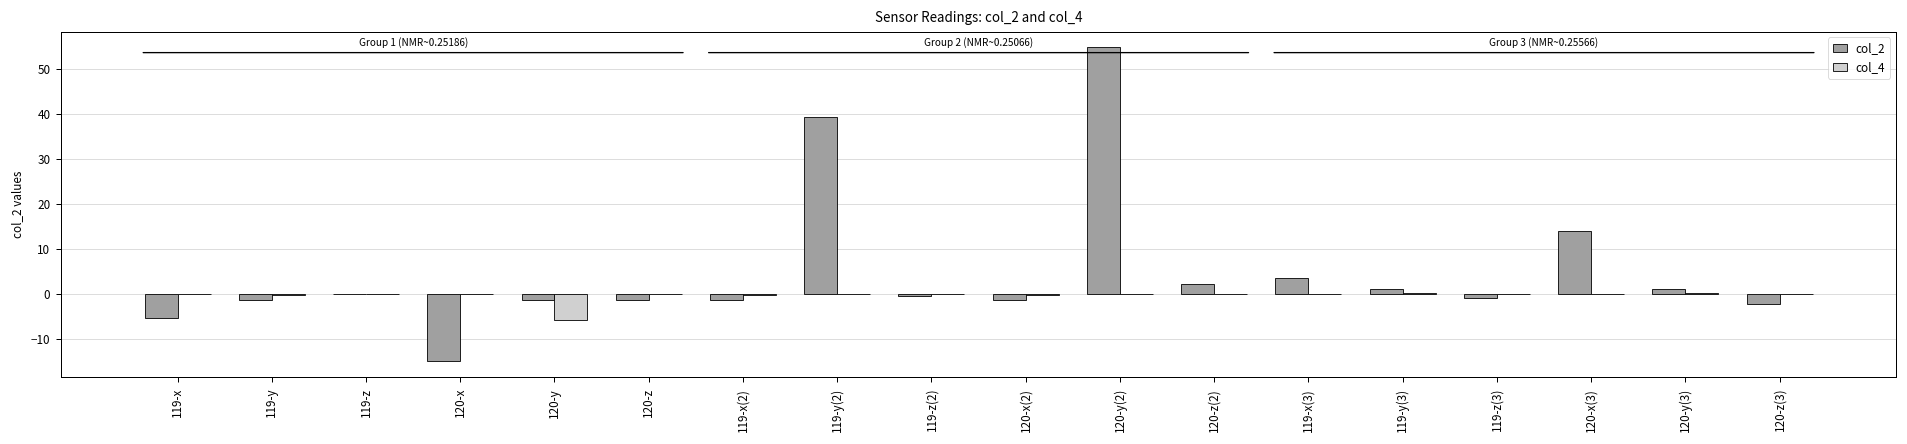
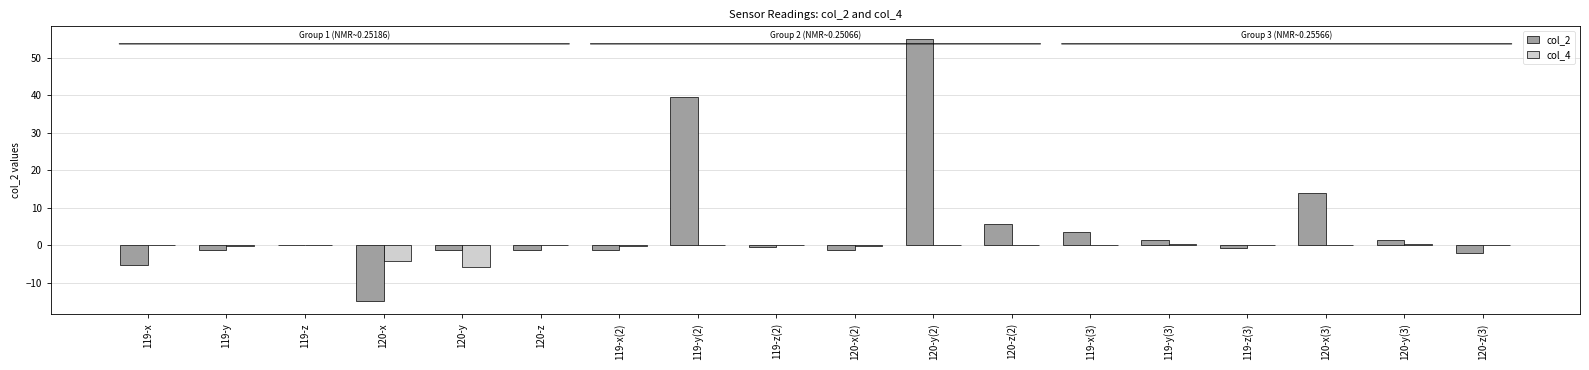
col_4, 120-x: 0 -> -4
col_2, 120-z(2): 2 -> 6
